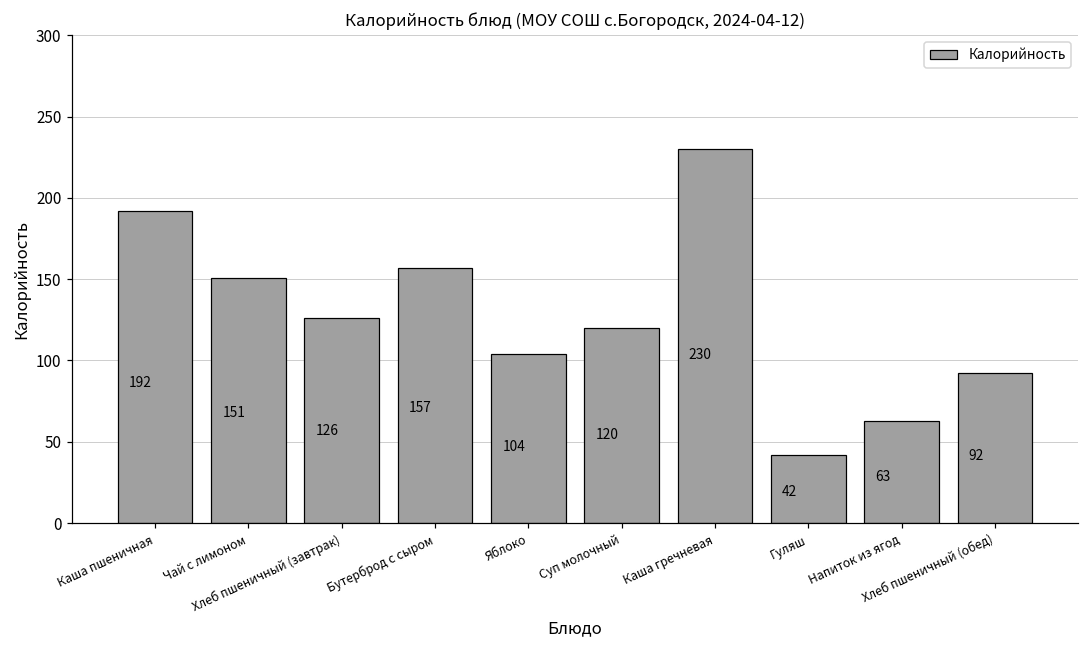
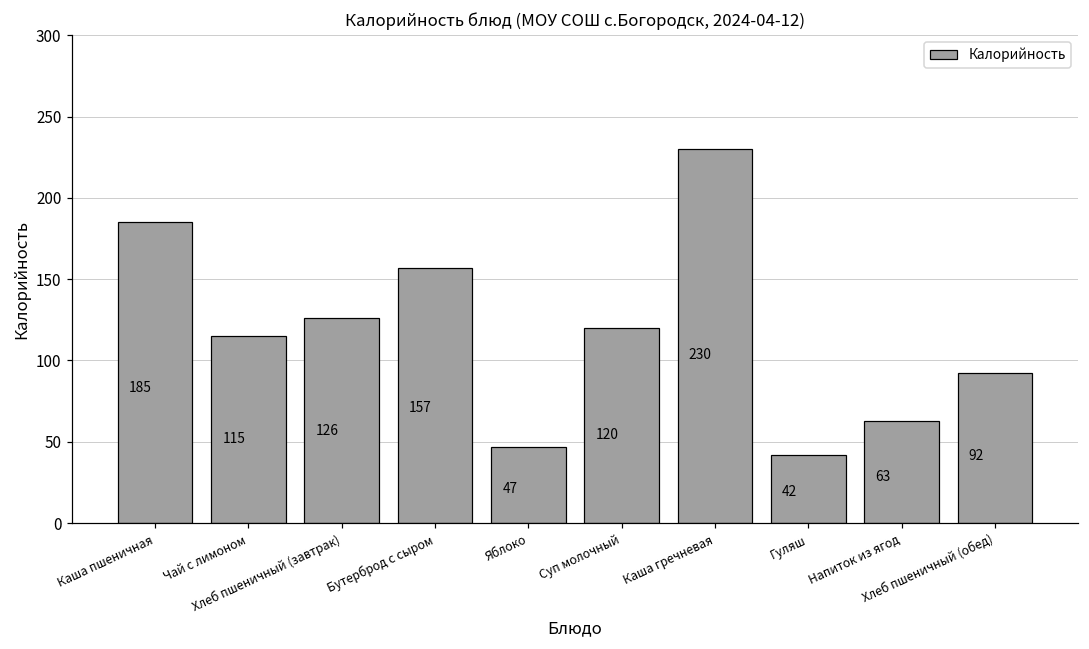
Каша пшеничная: 192 -> 185
Чай с лимоном: 151 -> 115
Яблоко: 104 -> 47
